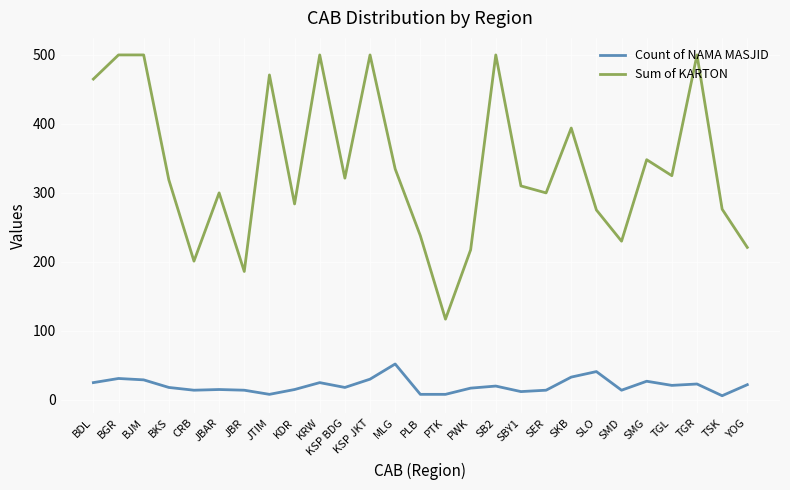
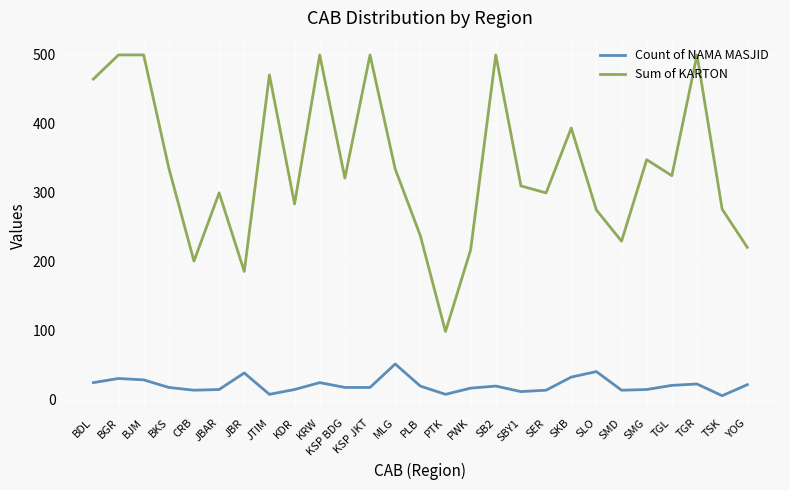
Sum of KARTON, BKS: 320 -> 340
Count of NAMA MASJID, JBR: 10 -> 40
Count of NAMA MASJID, KSP JKT: 30 -> 20
Count of NAMA MASJID, PLB: 10 -> 20
Sum of KARTON, PTK: 120 -> 100
Count of NAMA MASJID, SMG: 30 -> 20
